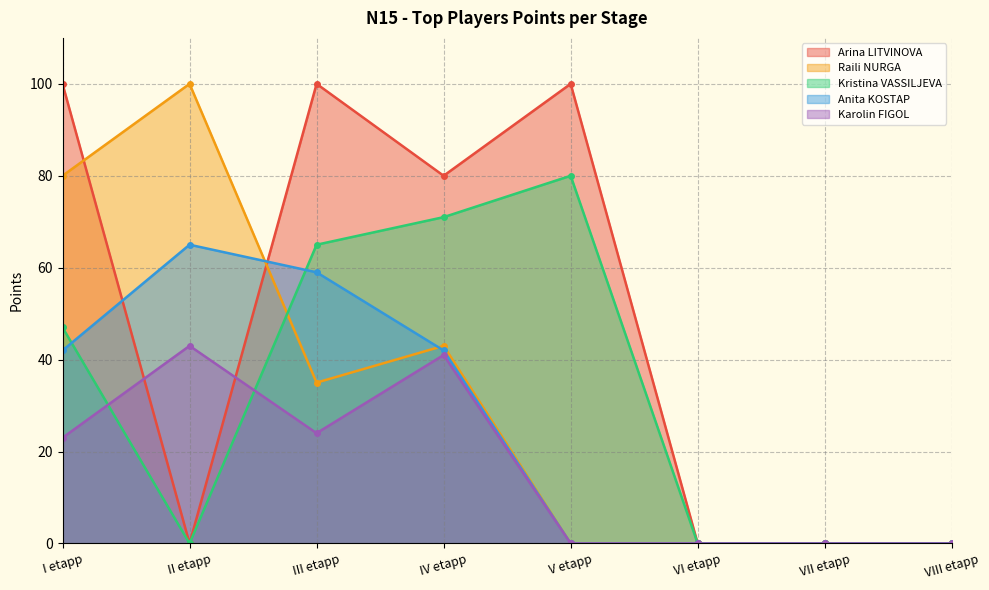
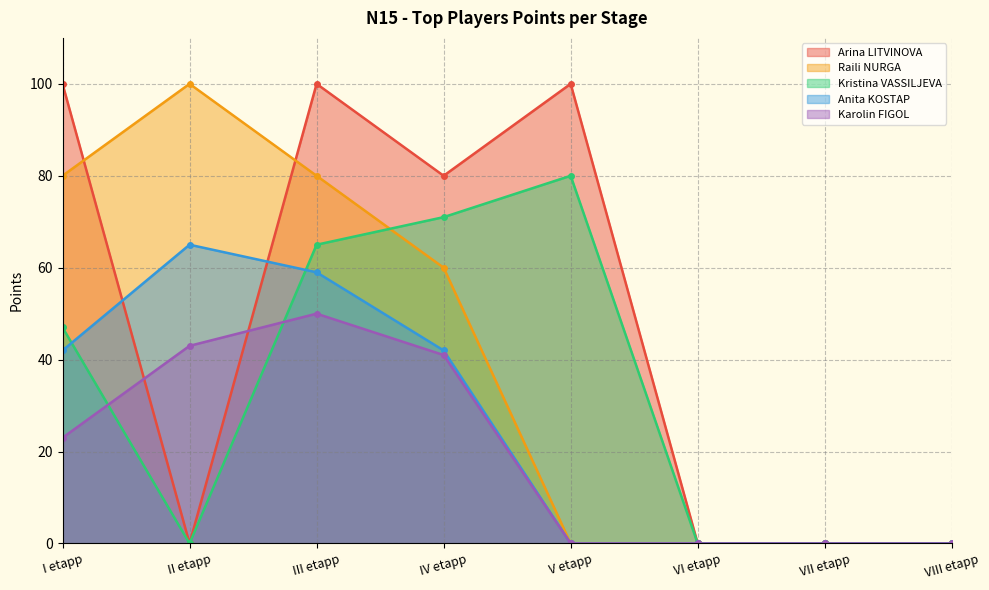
Raili NURGA, III etapp: 35 -> 80
Karolin FIGOL, III etapp: 24 -> 50
Raili NURGA, IV etapp: 43 -> 60
